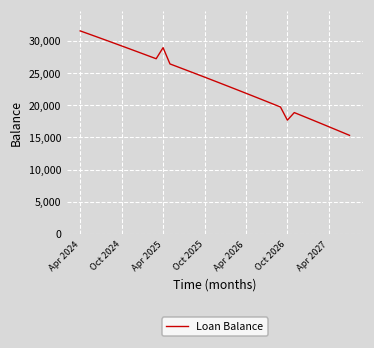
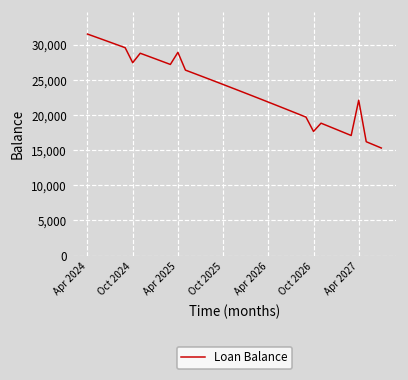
Oct 2024: 29,000 -> 27,000
Apr 2027: 17,000 -> 22,000
